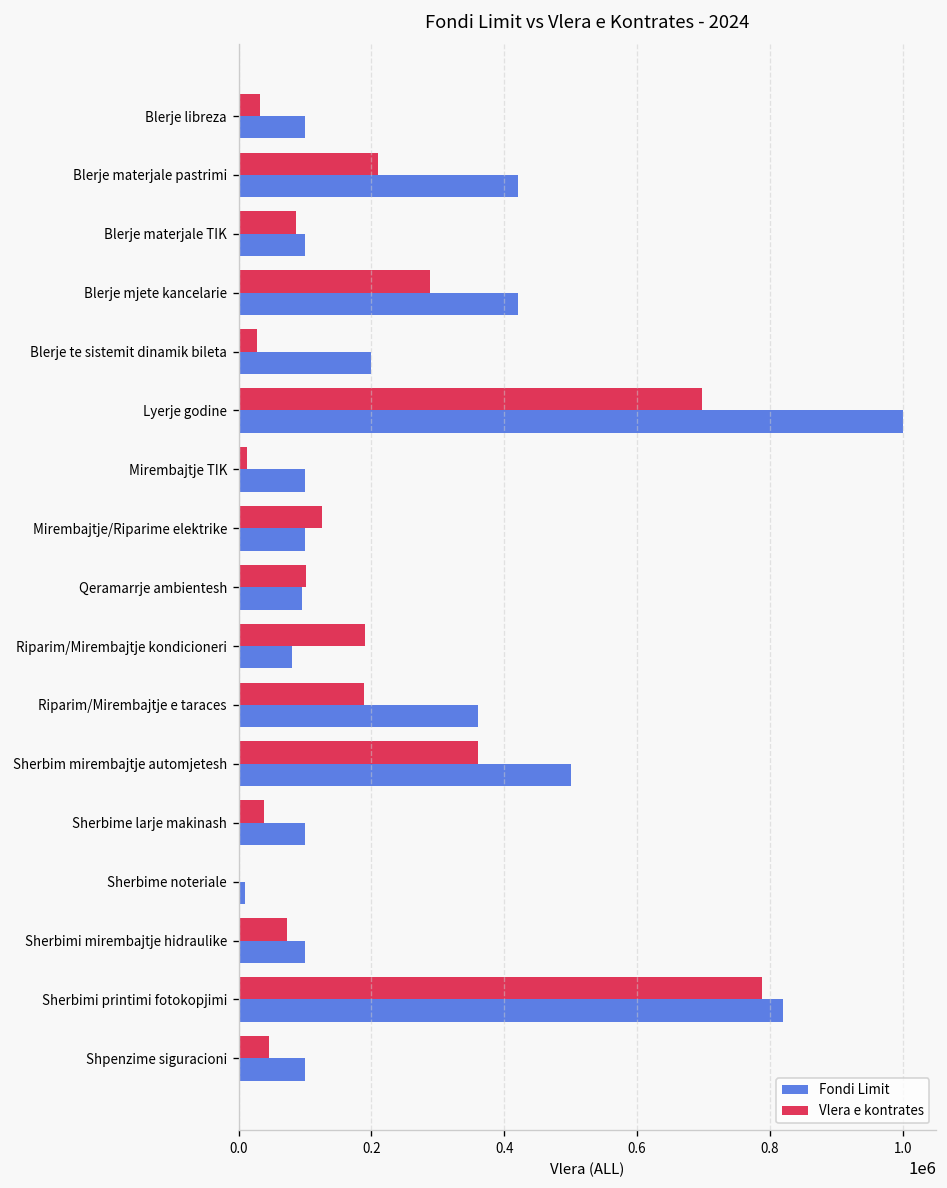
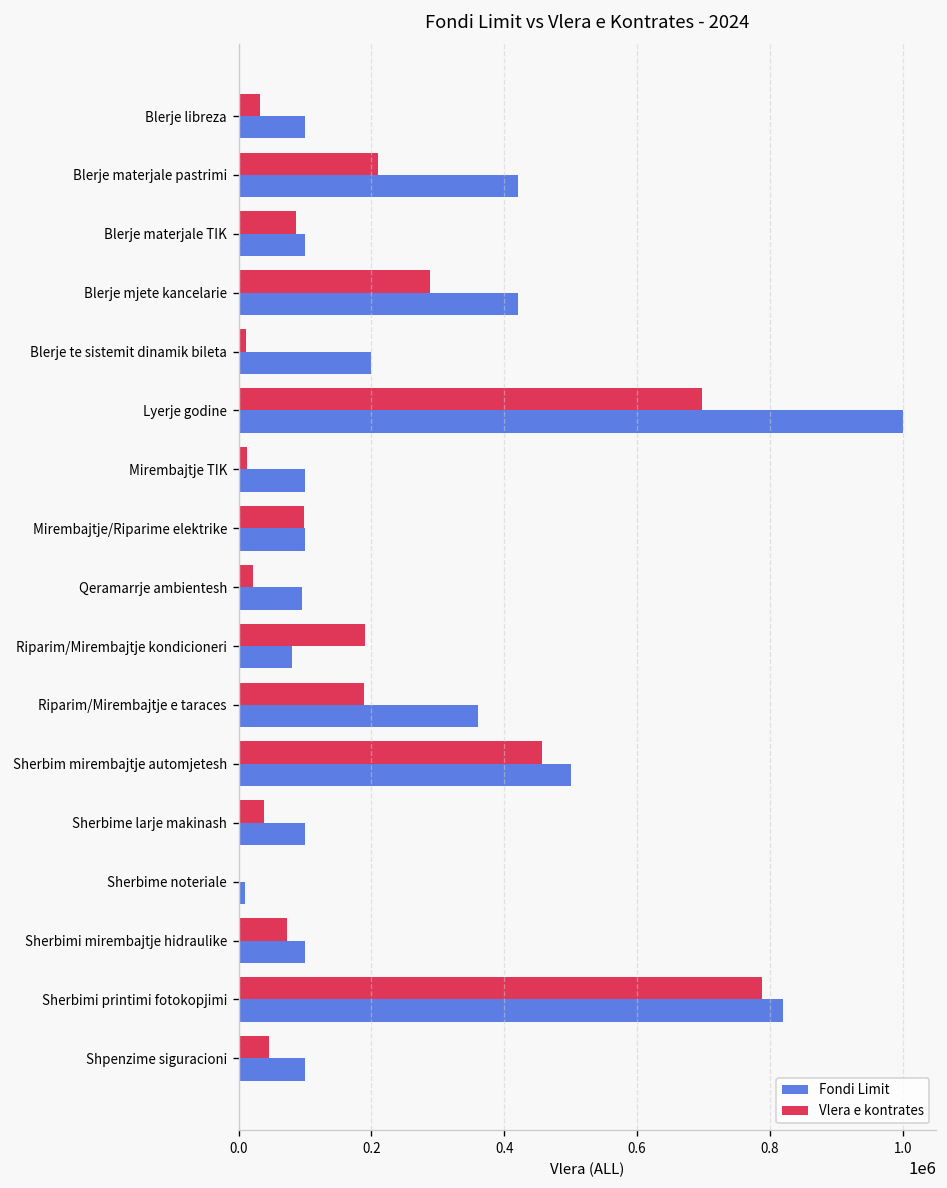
Vlera e kontrates, Blerje te sistemit dinamik bileta: 30000 -> 10000
Vlera e kontrates, Mirembajtje/Riparime elektrike: 120000 -> 100000
Vlera e kontrates, Qeramarrje ambientesh: 100000 -> 20000
Vlera e kontrates, Sherbim mirembajtje automjetesh: 360000 -> 460000
